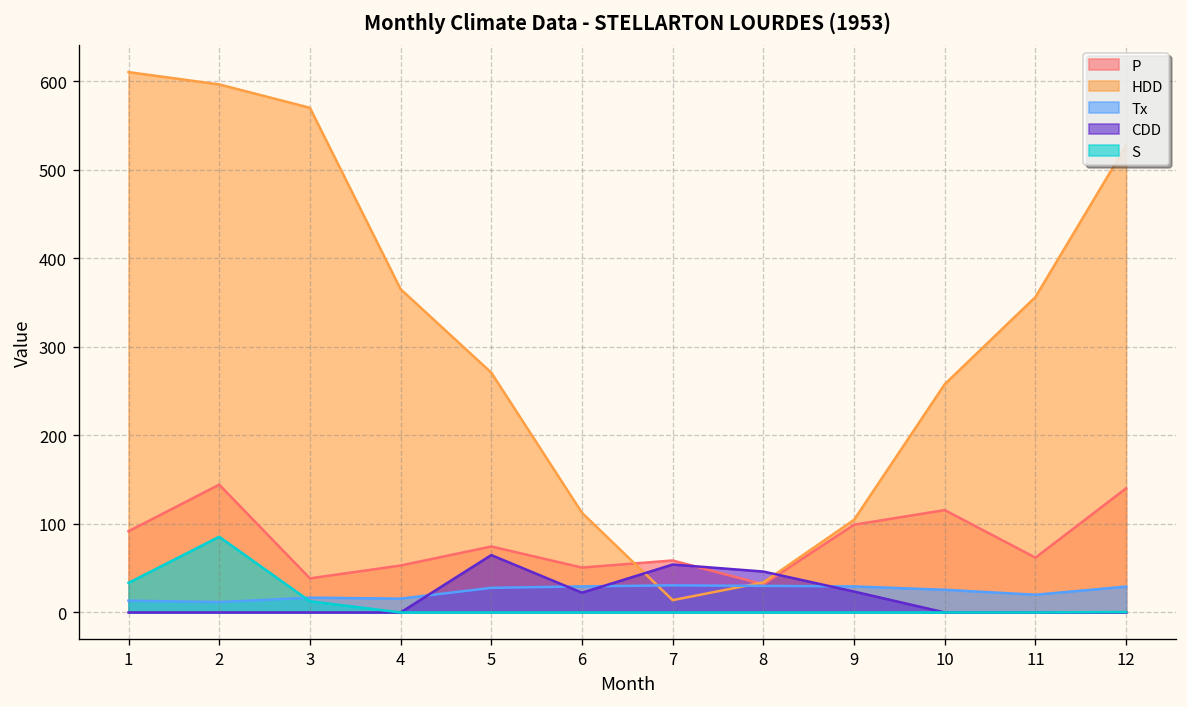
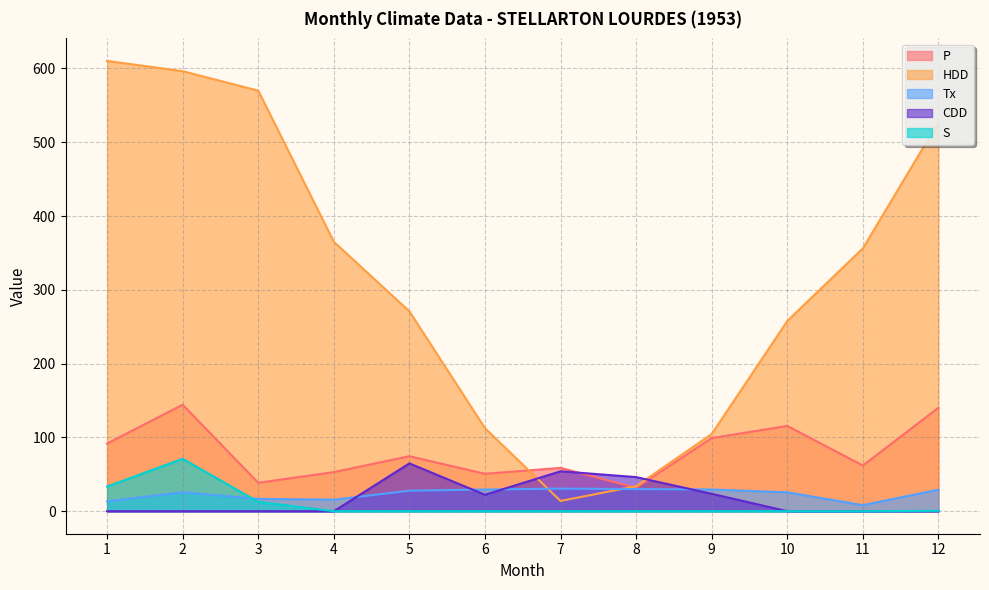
Tx, 2: 10 -> 30
S, 2: 90 -> 70
Tx, 11: 20 -> 10
